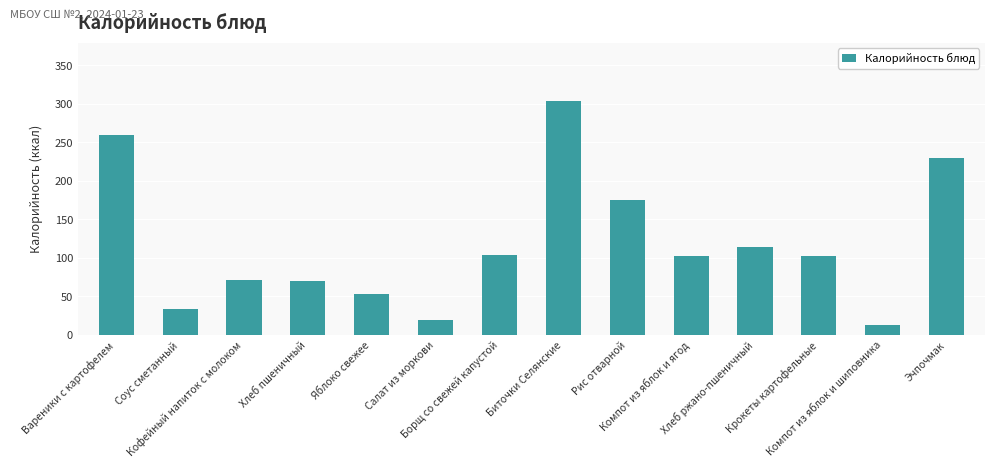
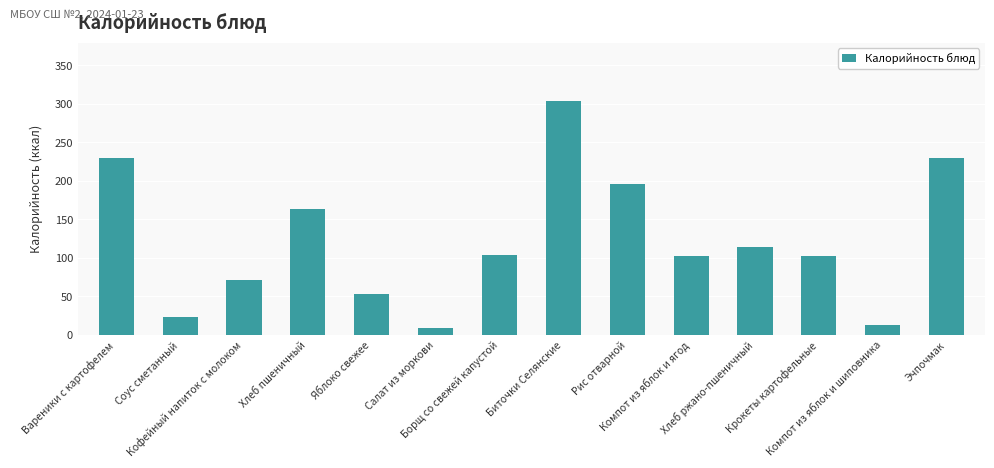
Вареники с картофелем: 260 -> 230
Соус сметанный: 30 -> 20
Хлеб пшеничный: 70 -> 160
Салат из моркови: 20 -> 10
Рис отварной: 170 -> 200
